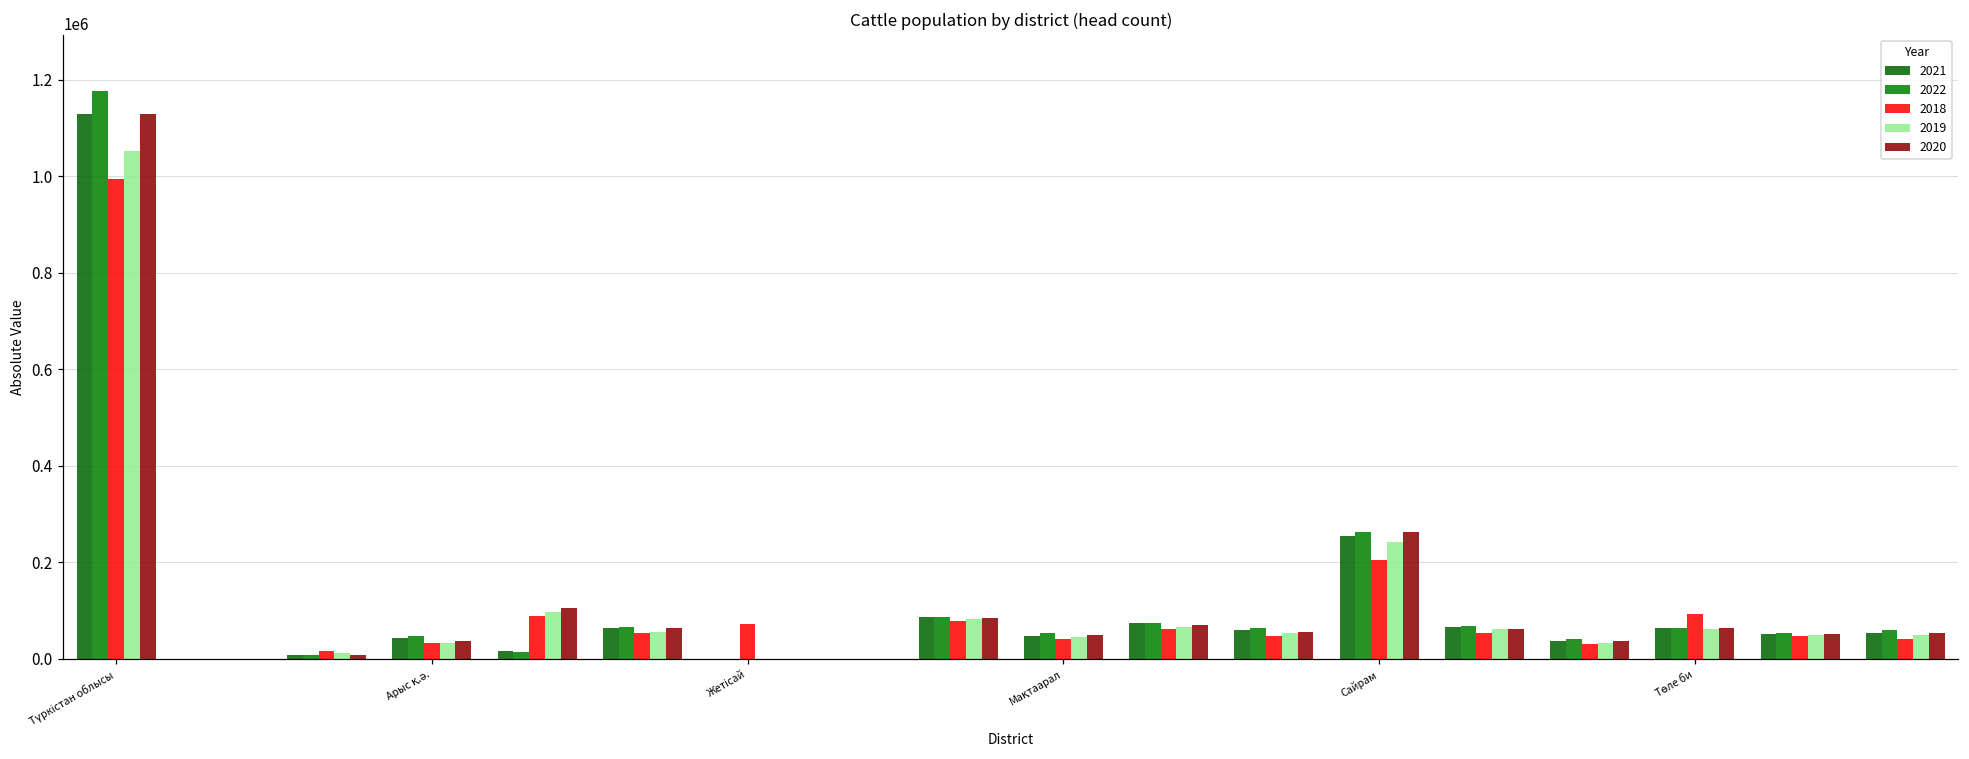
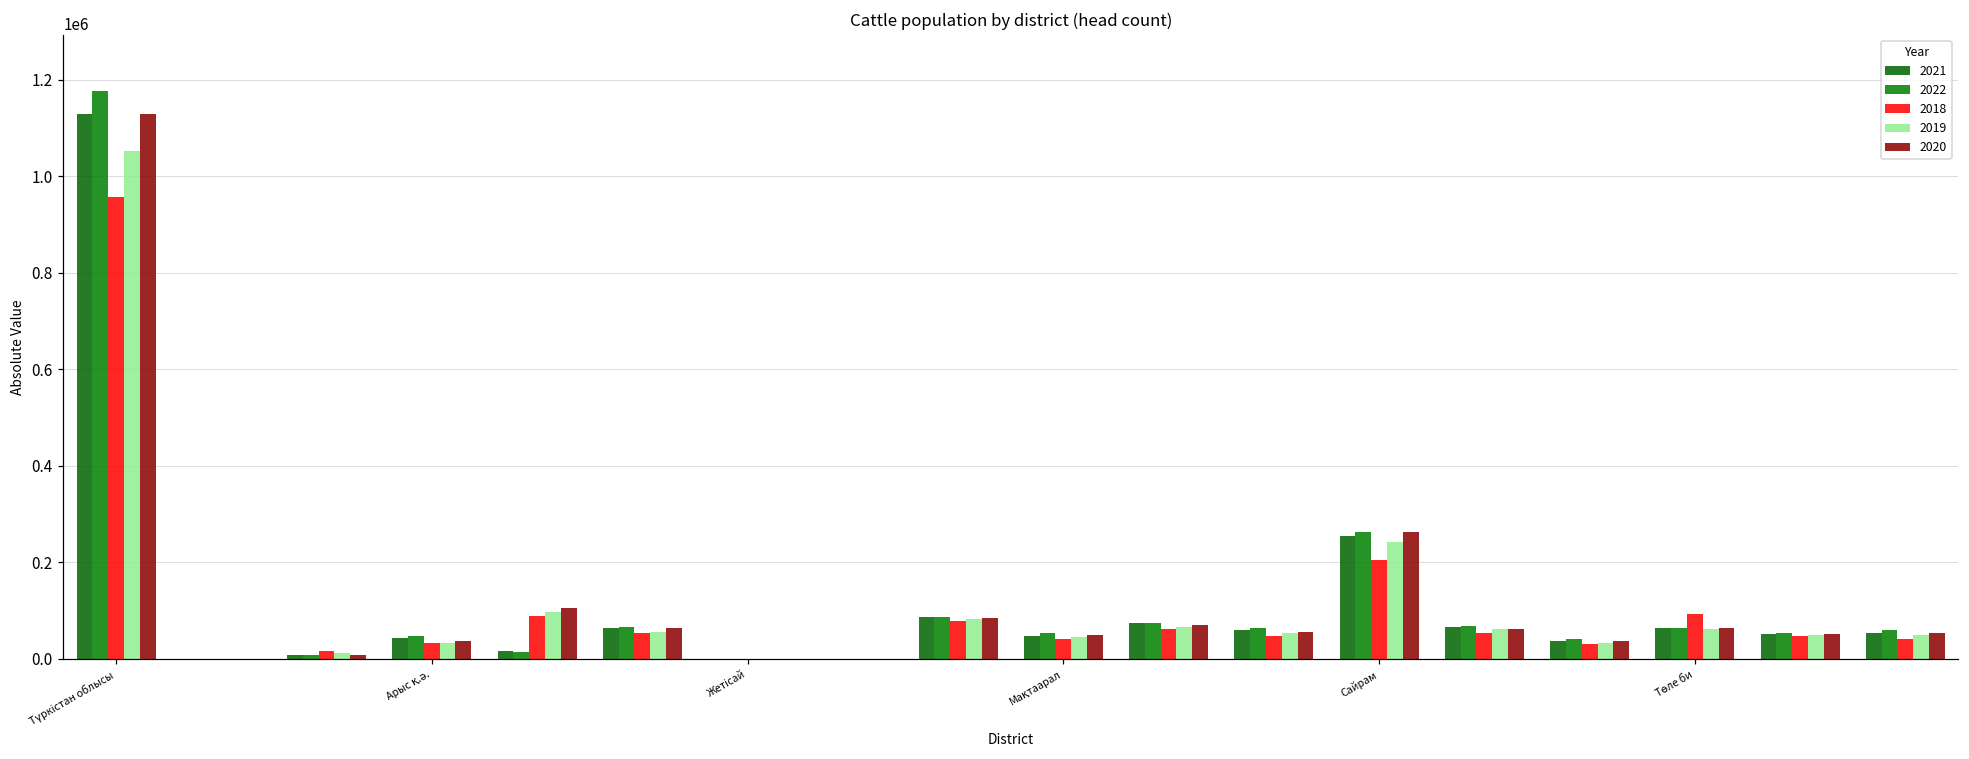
2018, Түркістан облысы: 990000 -> 960000
2018, Жетісай: 70000 -> 0
